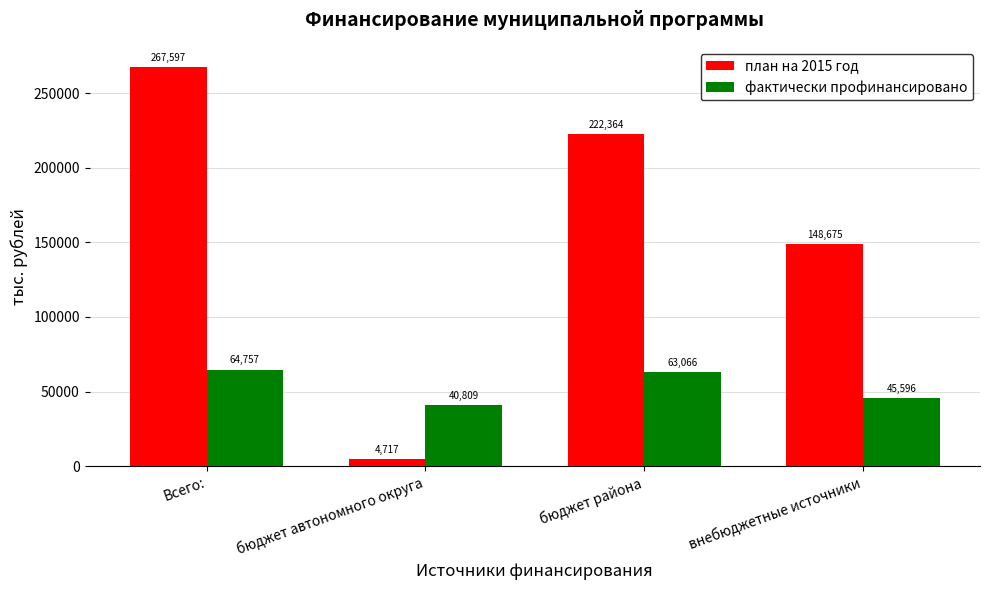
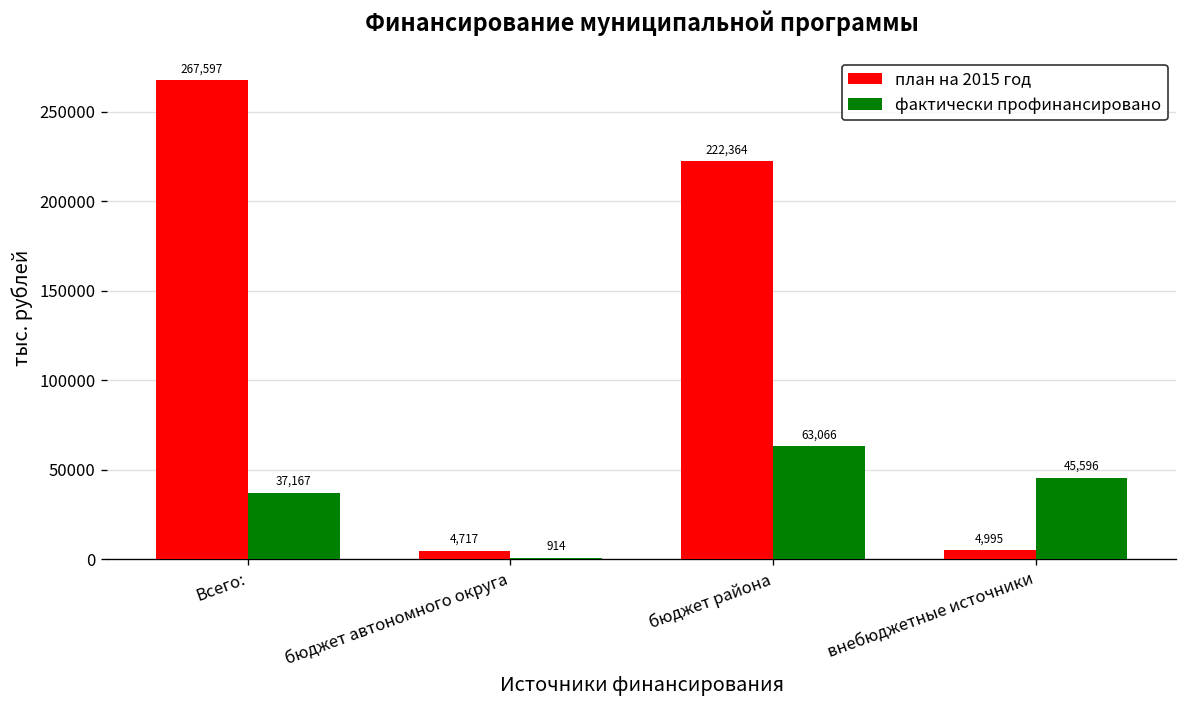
фактически профинансировано, Всего:: 64,757 -> 37,167
фактически профинансировано, бюджет автономного округа: 40,809 -> 914
план на 2015 год, внебюджетные источники: 148,675 -> 4,995
